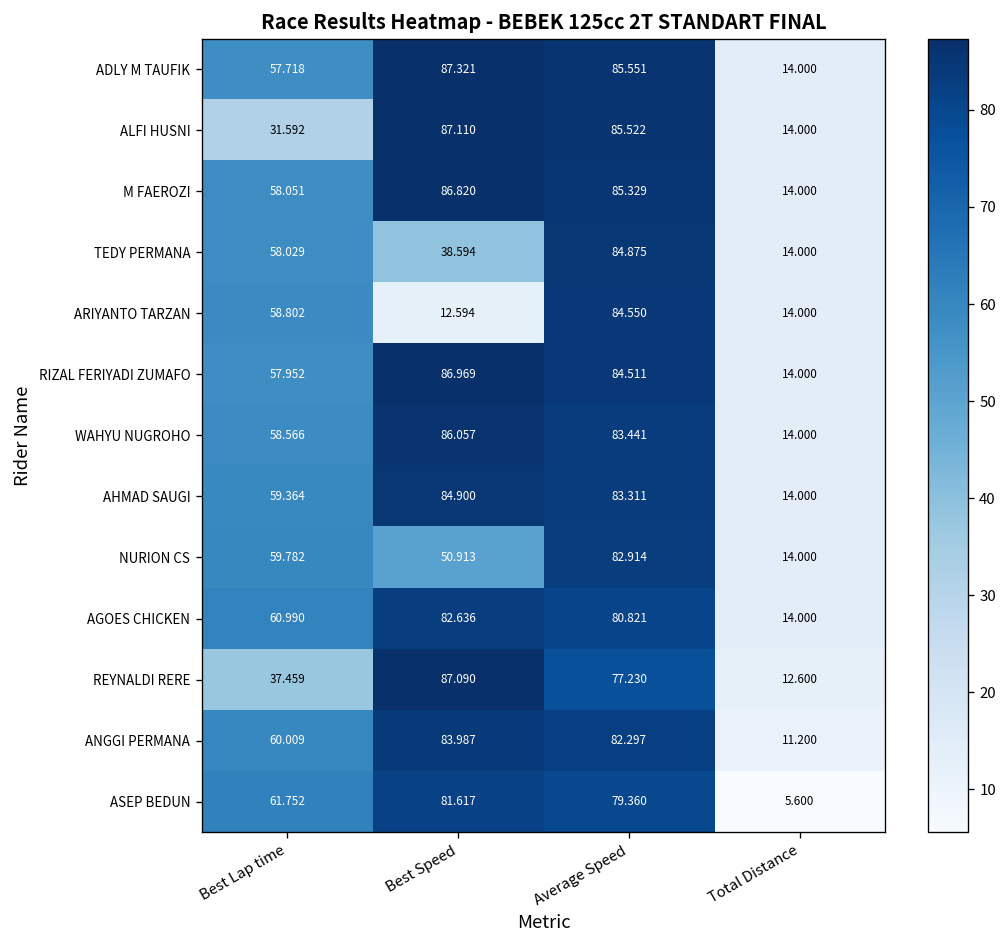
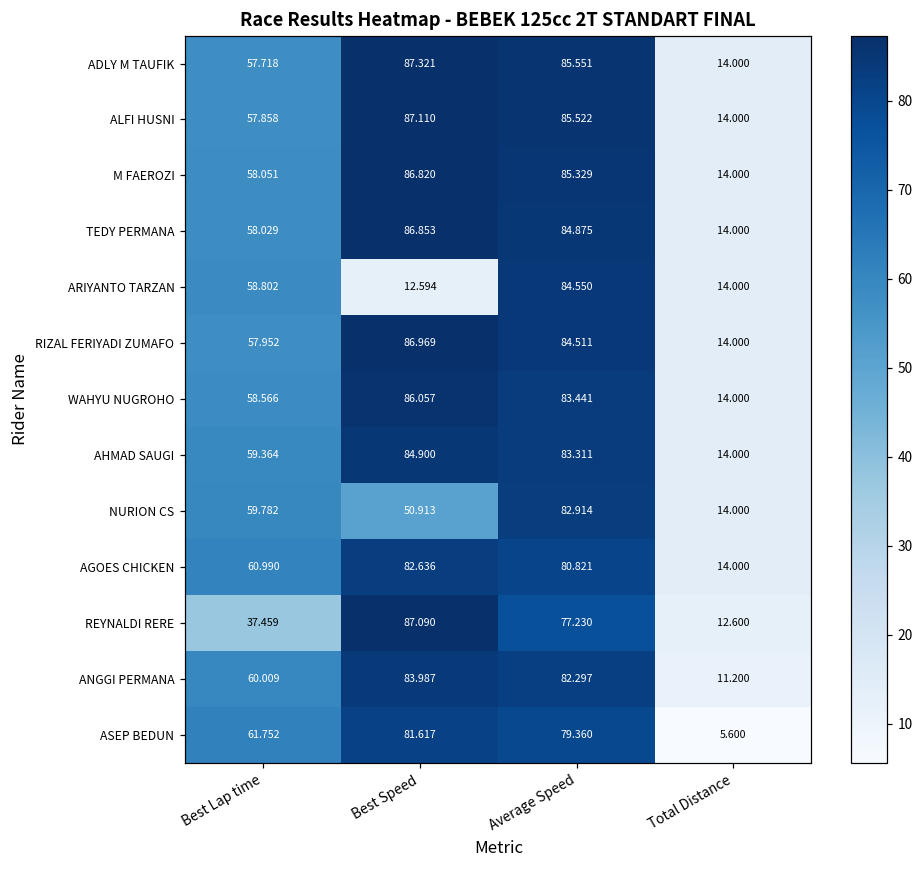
ALFI HUSNI, Best Lap time: 31.592 -> 57.858
TEDY PERMANA, Best Speed: 38.594 -> 86.853
